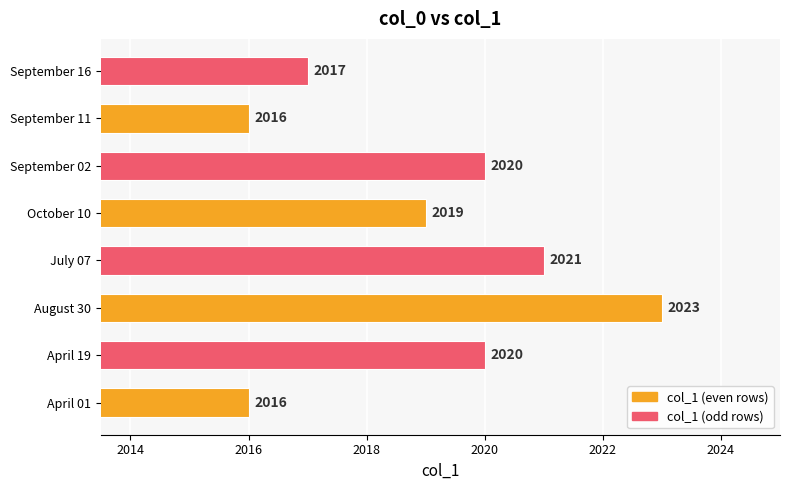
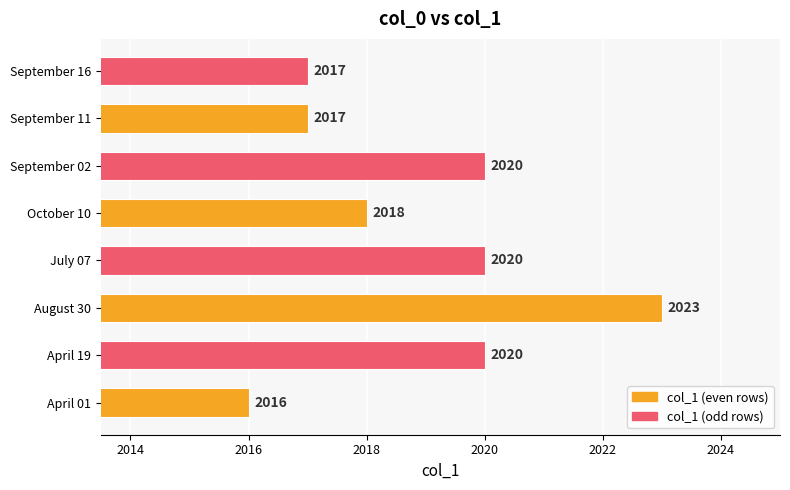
September 11: 2016 -> 2017
October 10: 2019 -> 2018
July 07: 2021 -> 2020
